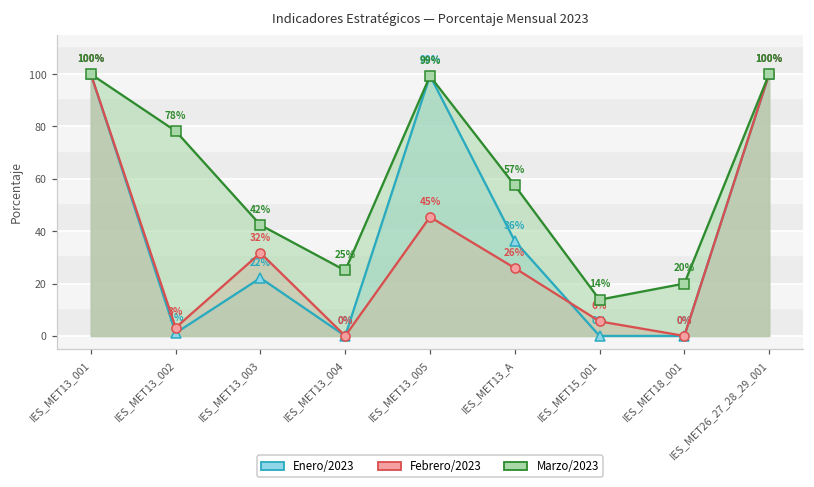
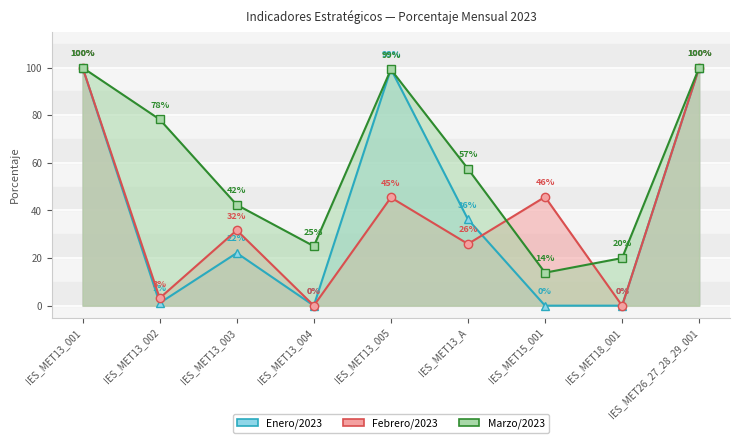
Febrero/2023, IES_MET15_001: 6% -> 46%
